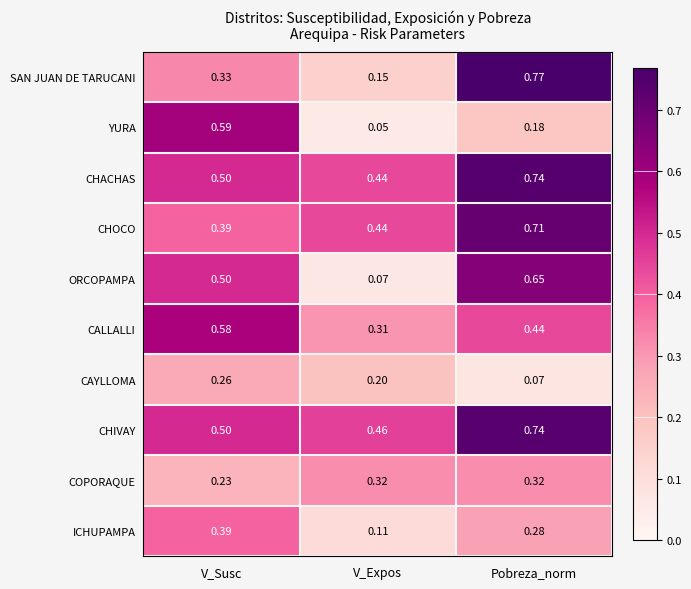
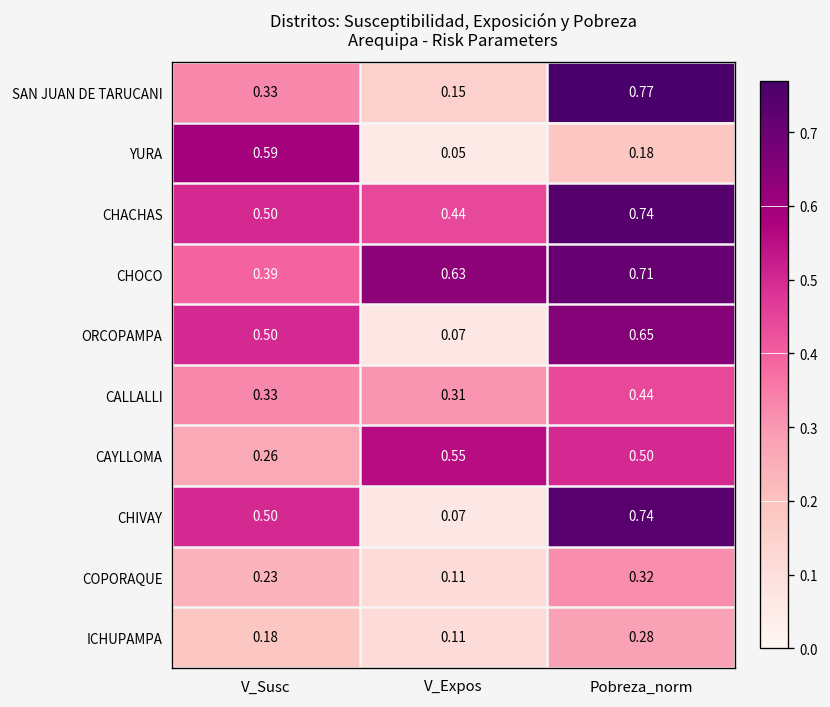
CHOCO, V_Expos: 0.44 -> 0.63
CALLALLI, V_Susc: 0.58 -> 0.33
CAYLLOMA, V_Expos: 0.20 -> 0.55
CAYLLOMA, Pobreza_norm: 0.07 -> 0.50
CHIVAY, V_Expos: 0.46 -> 0.07
COPORAQUE, V_Expos: 0.32 -> 0.11
ICHUPAMPA, V_Susc: 0.39 -> 0.18
